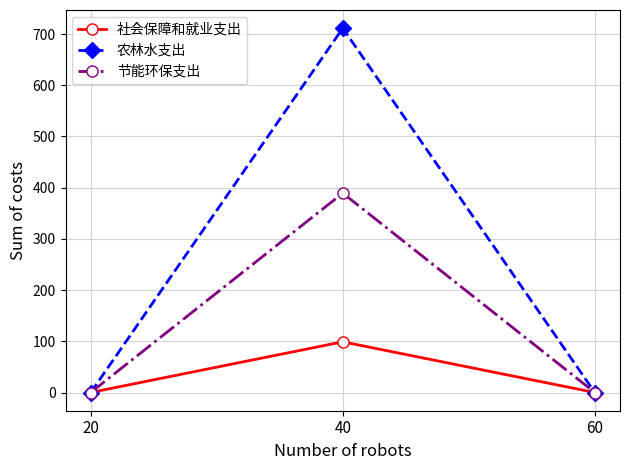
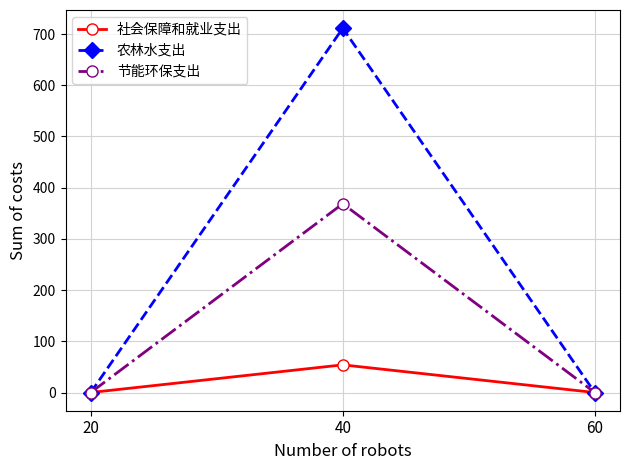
社会保障和就业支出, 40: 100 -> 50
节能环保支出, 40: 390 -> 370
